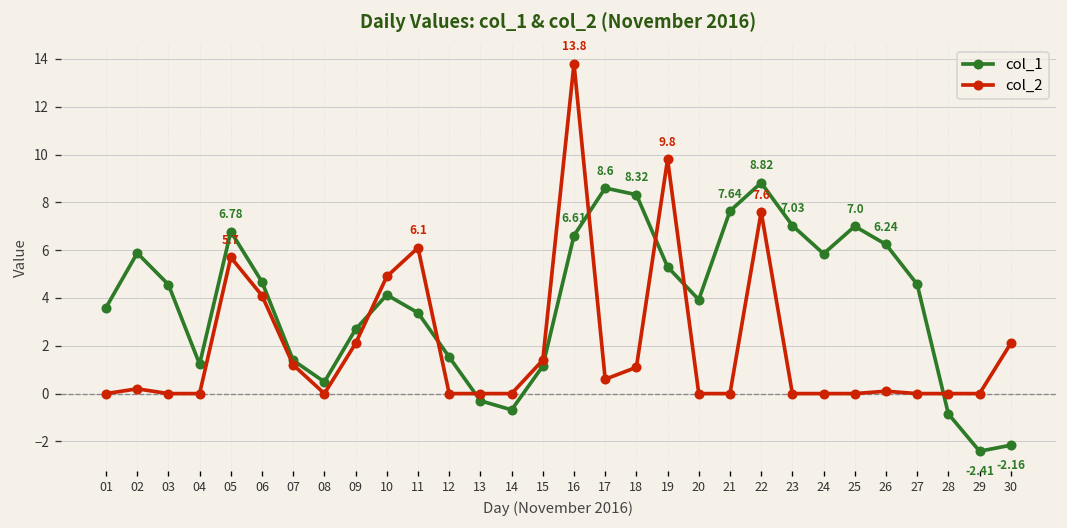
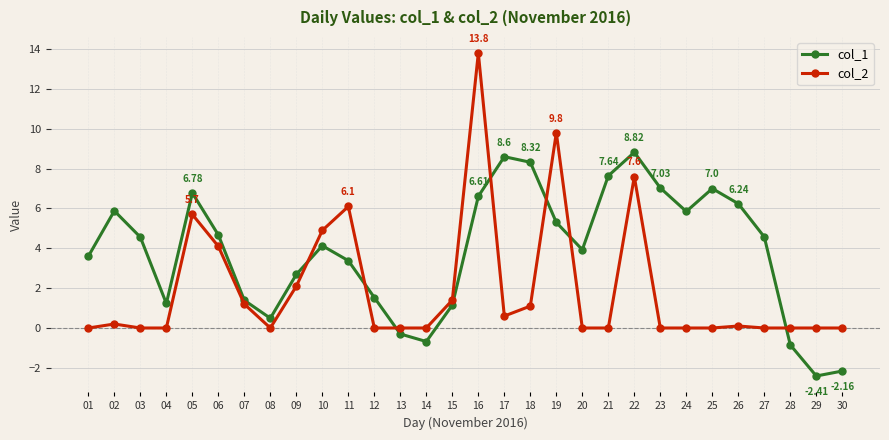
col_2, 30: 2.1 -> 0.0
